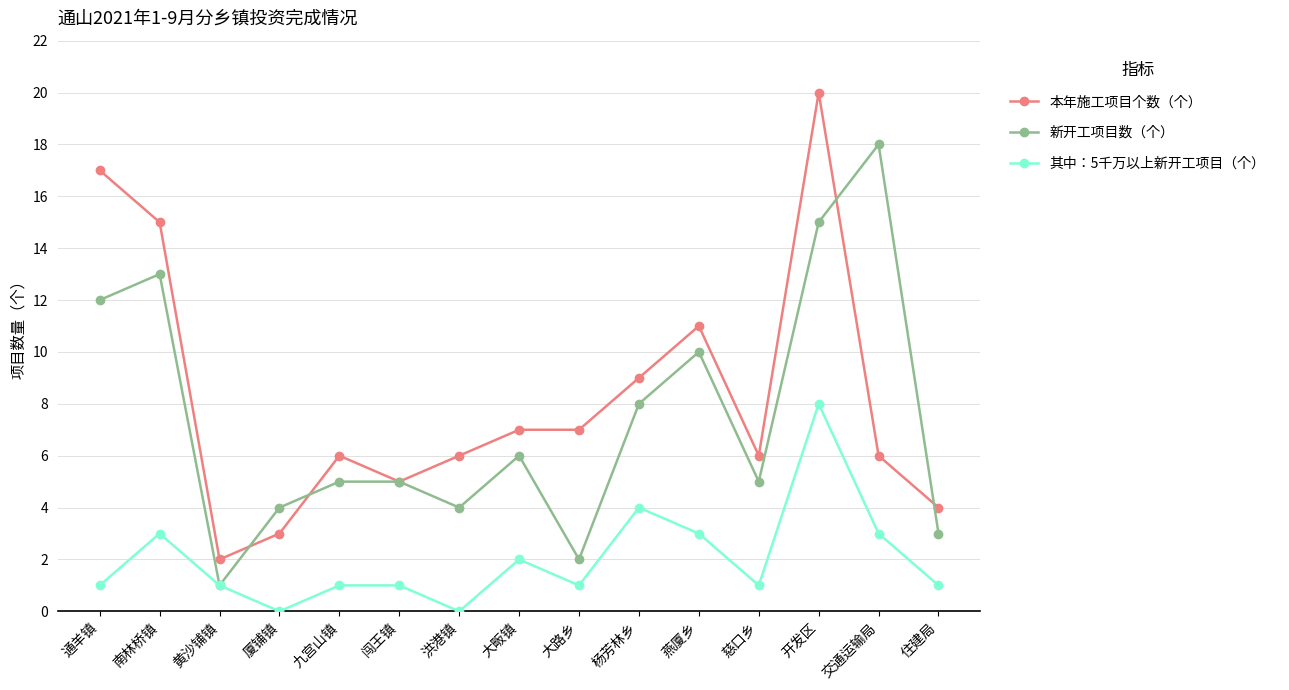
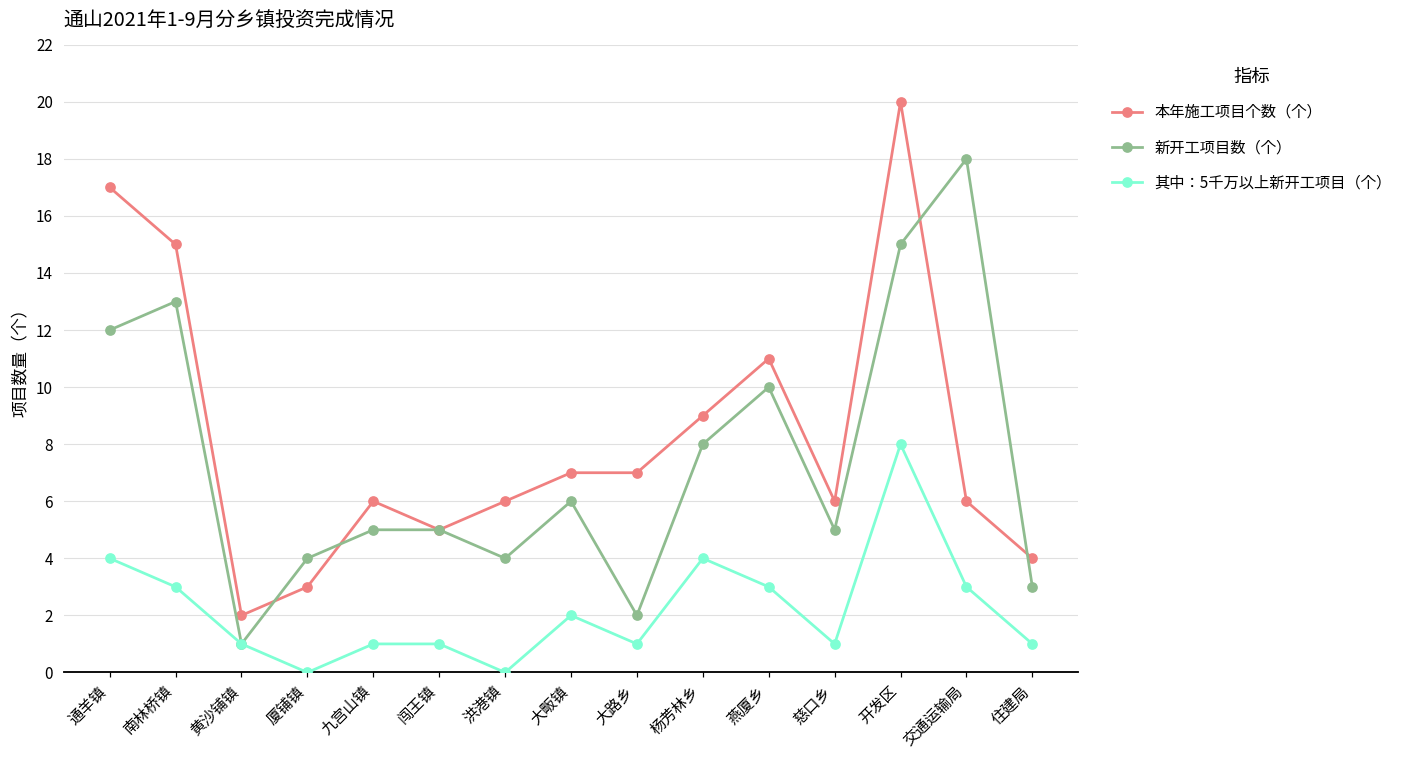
其中：5千万以上新开工项目（个）, 通羊镇: 1 -> 4
